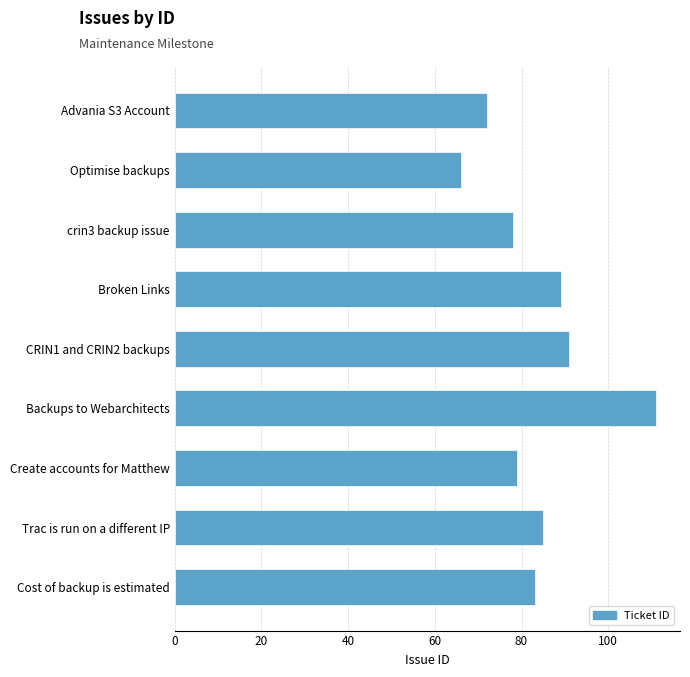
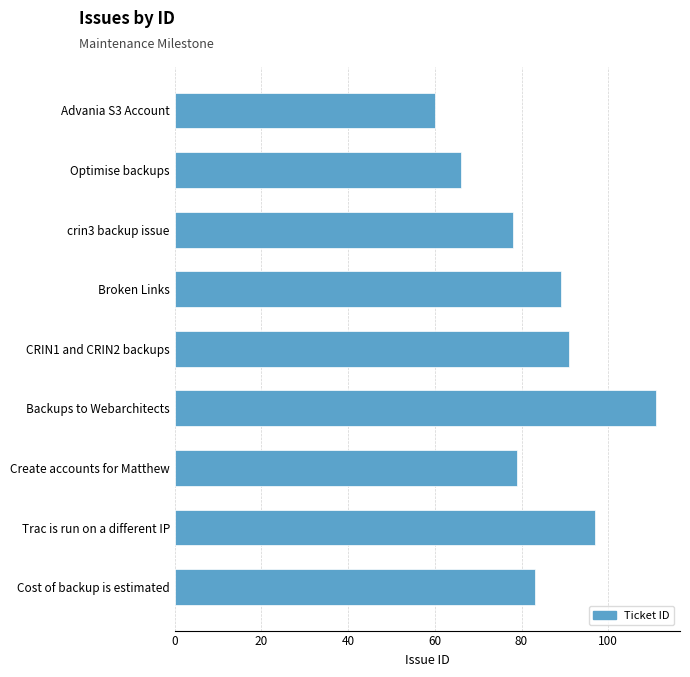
Advania S3 Account: 72 -> 60
Trac is run on a different IP: 85 -> 97
